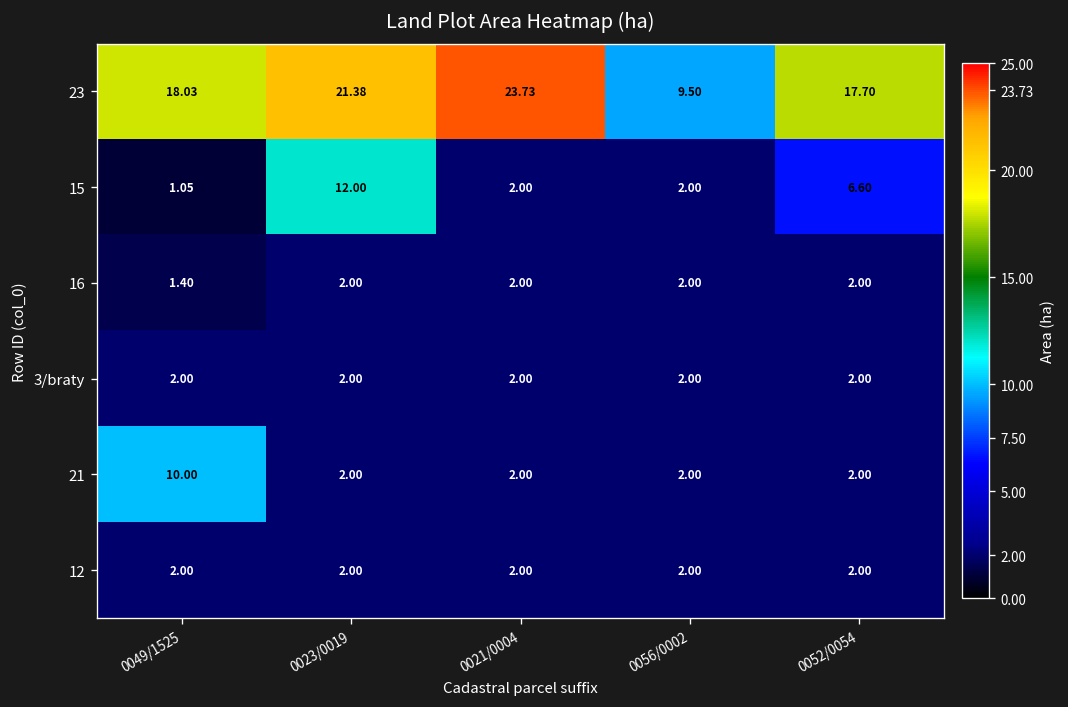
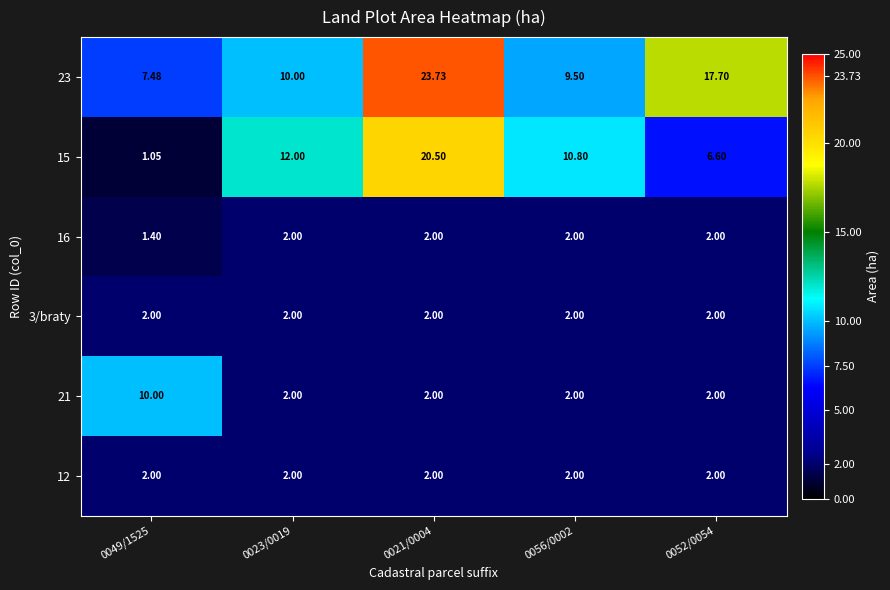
23, 0049/1525: 18.03 -> 7.48
23, 0023/0019: 21.38 -> 10.00
15, 0021/0004: 2.00 -> 20.50
15, 0056/0002: 2.00 -> 10.80
